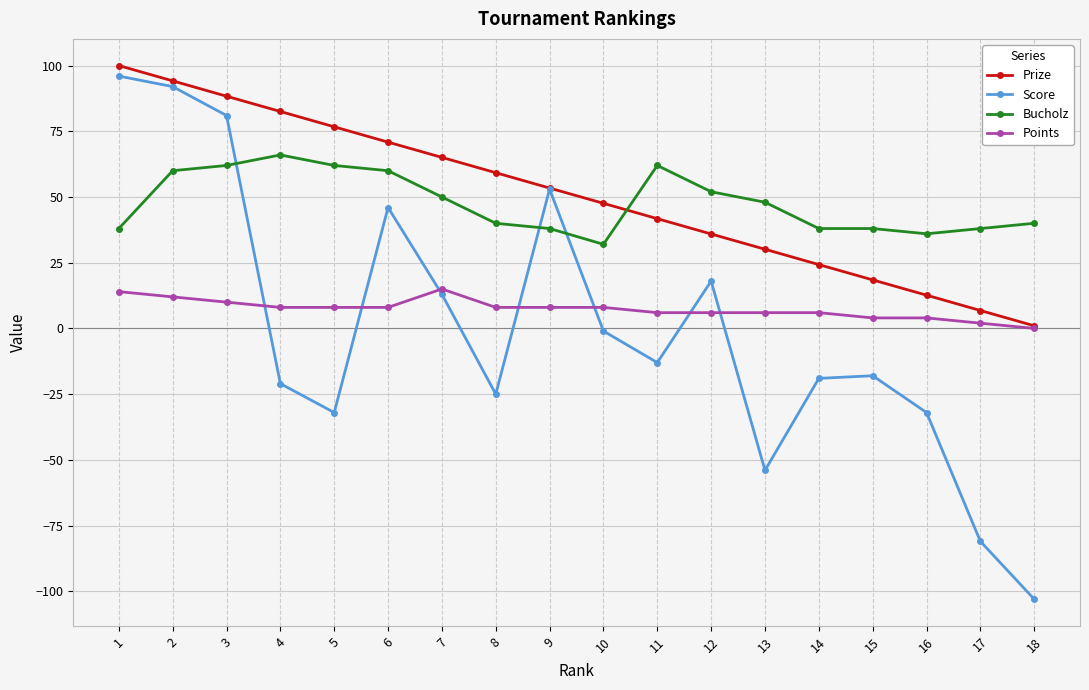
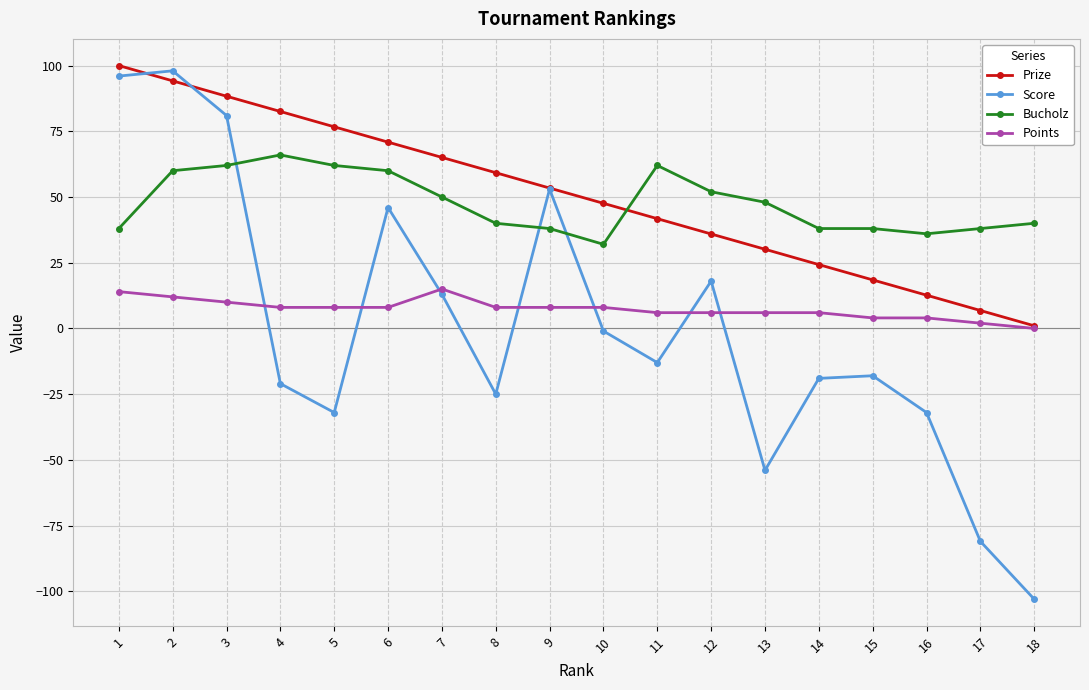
Score, 2: 92 -> 98
